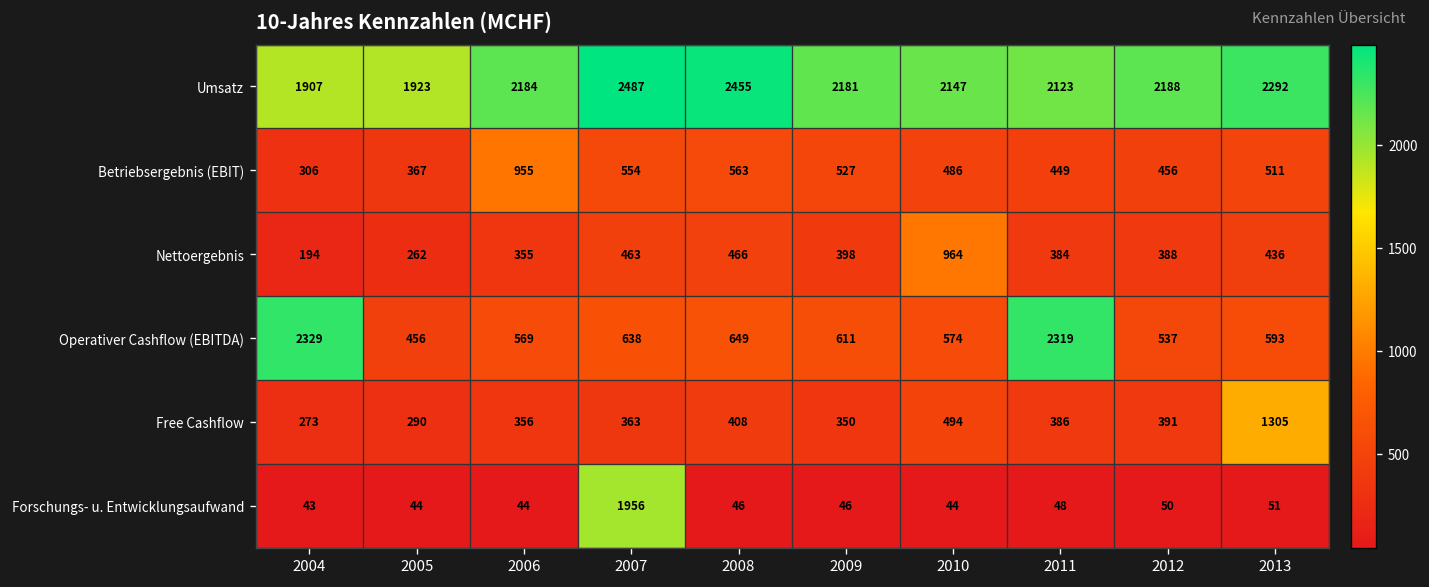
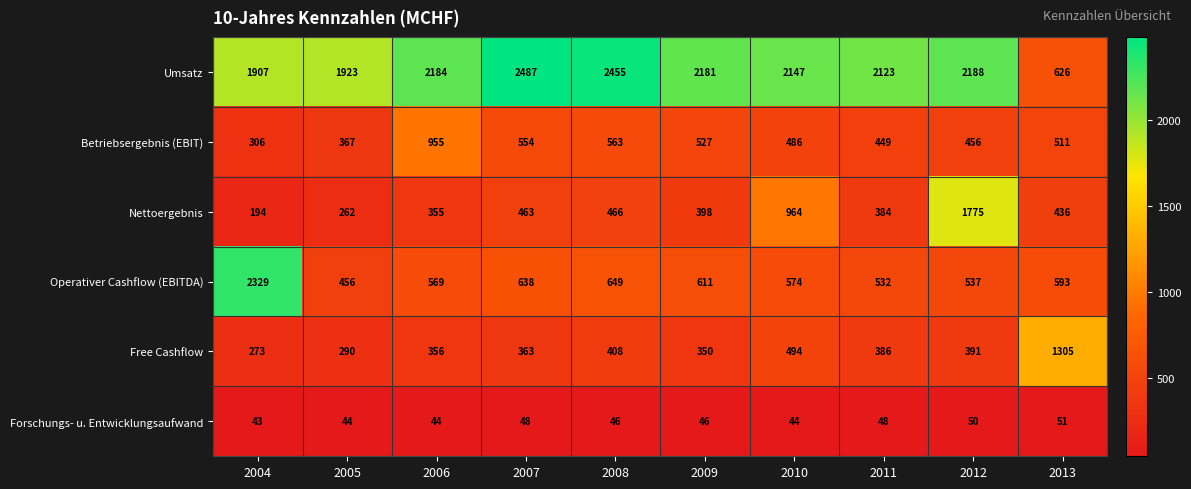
Umsatz, 2013: 2292 -> 626
Nettoergebnis, 2012: 388 -> 1775
Operativer Cashflow (EBITDA), 2011: 2319 -> 532
Forschungs- u. Entwicklungsaufwand, 2007: 1956 -> 48
